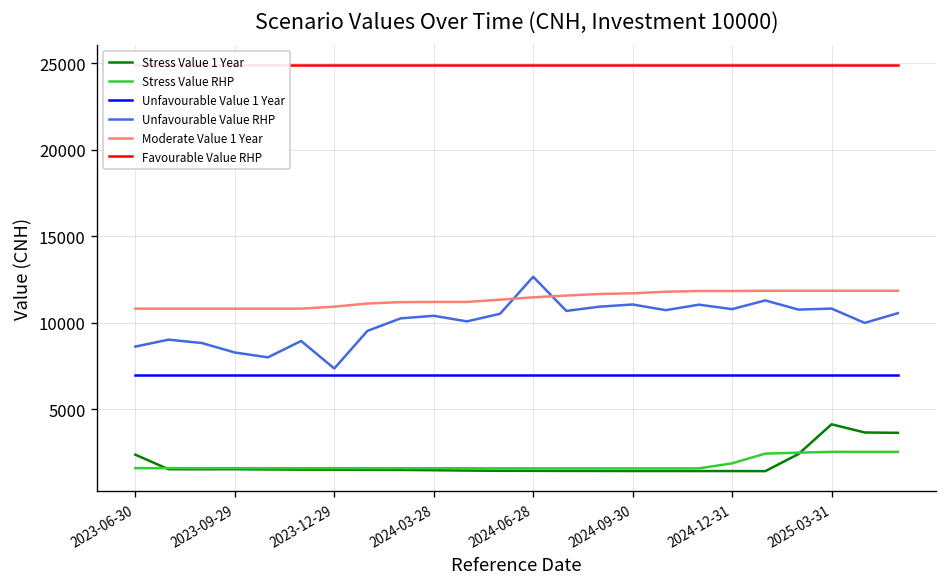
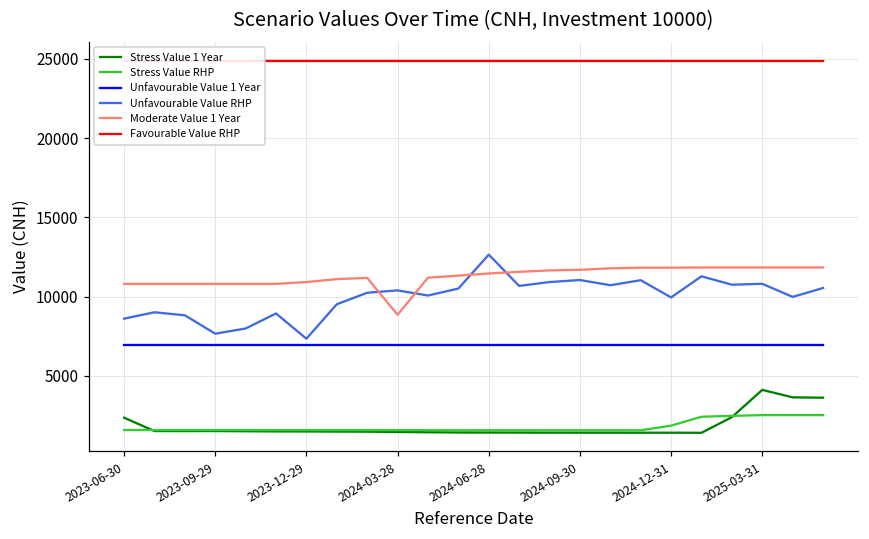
Unfavourable Value RHP, 2023-09-29: 8300 -> 7700
Moderate Value 1 Year, 2024-03-28: 11200 -> 8900
Unfavourable Value RHP, 2024-12-31: 10800 -> 10000
